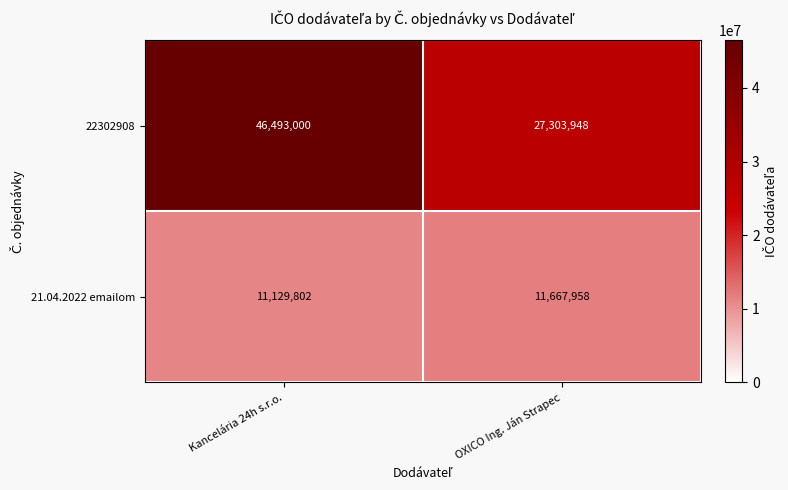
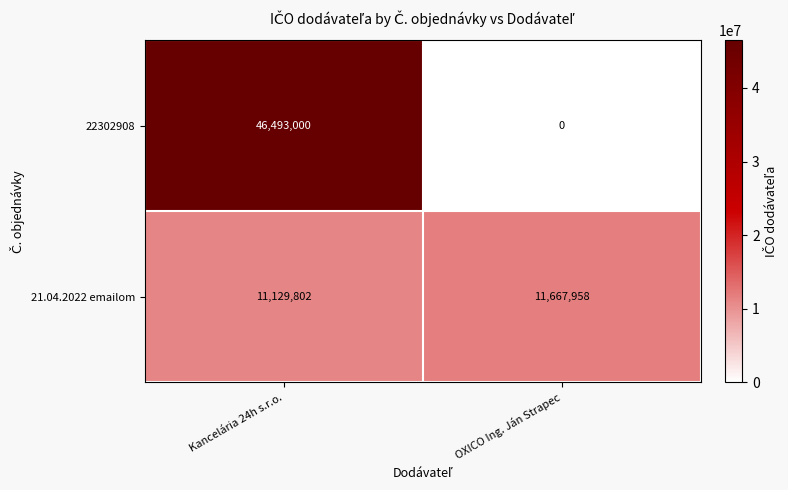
22302908, OXICO Ing. Ján Strapec: 27,303,948 -> 0
